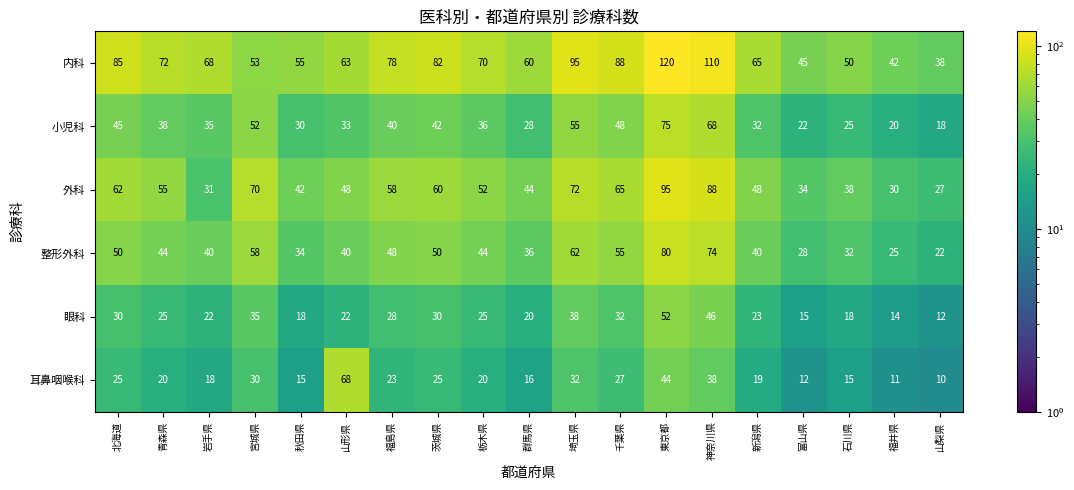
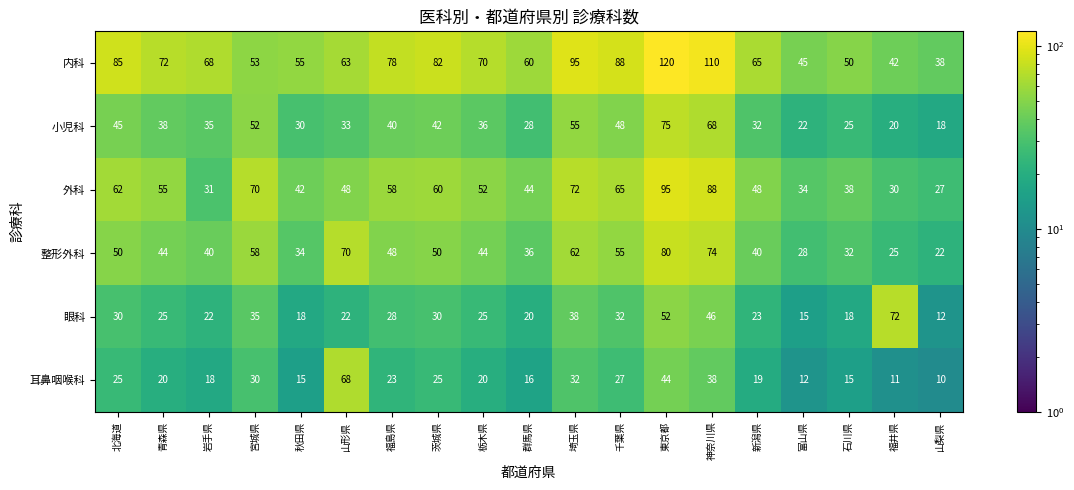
整形外科, 山形県: 40 -> 70
眼科, 福井県: 14 -> 72
